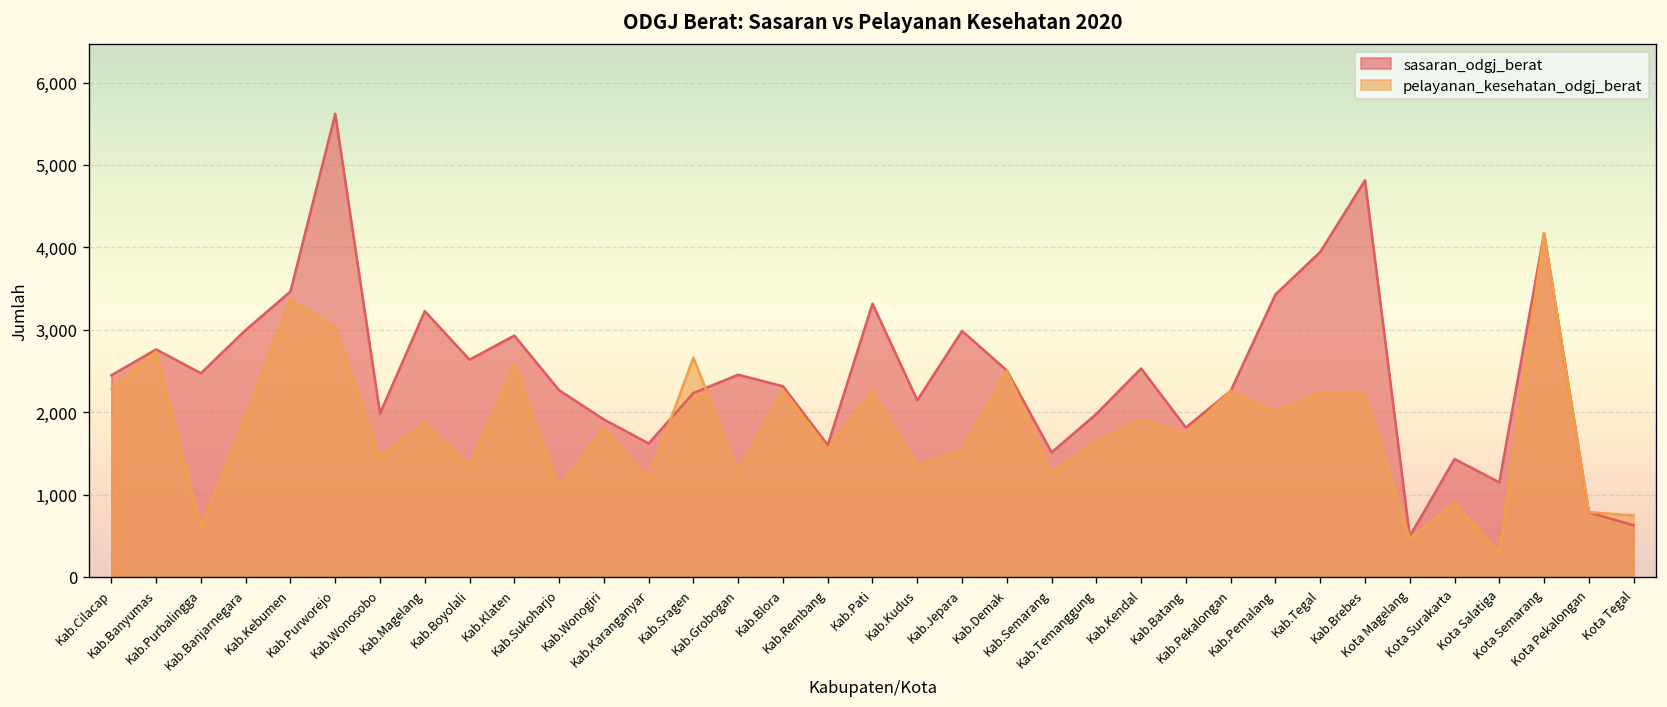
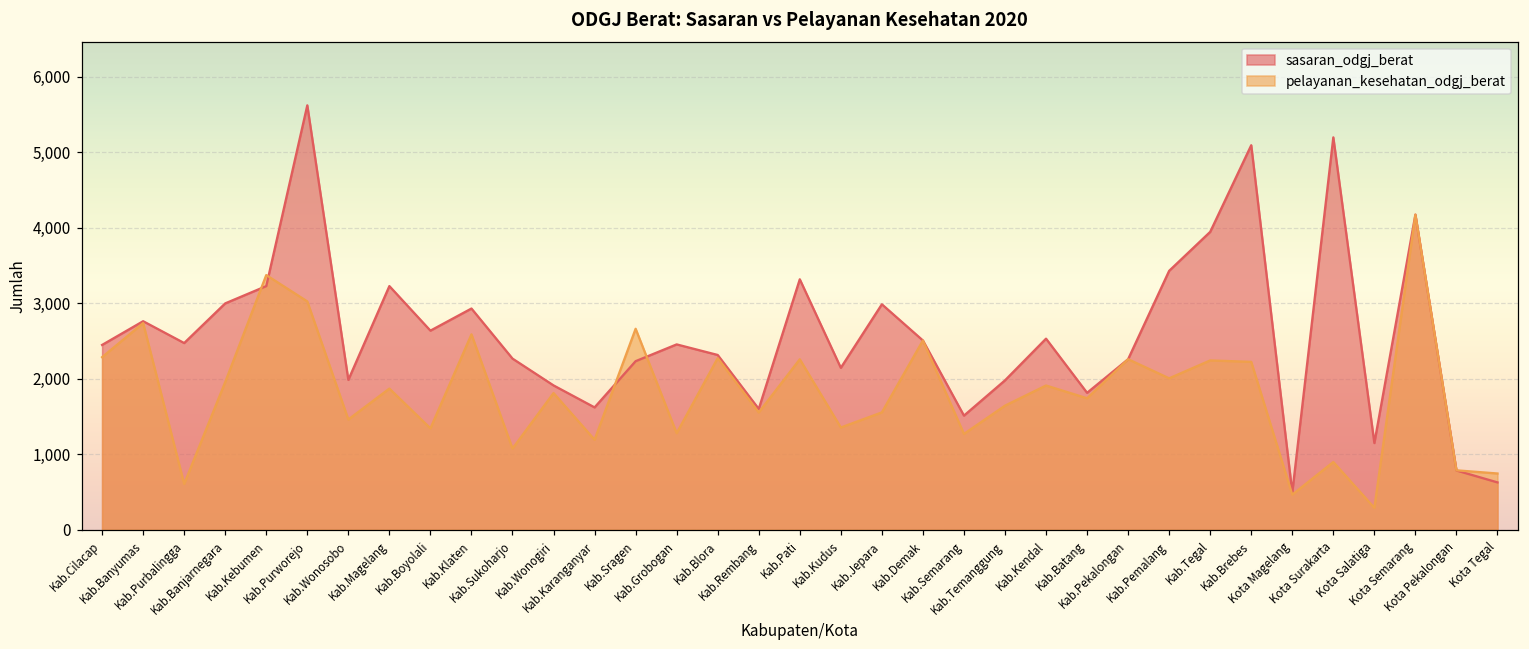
sasaran_odgj_berat, Kab.Kebumen: 3,500 -> 3,200
sasaran_odgj_berat, Kab.Brebes: 4,800 -> 5,100
sasaran_odgj_berat, Kota Surakarta: 1,400 -> 5,200
